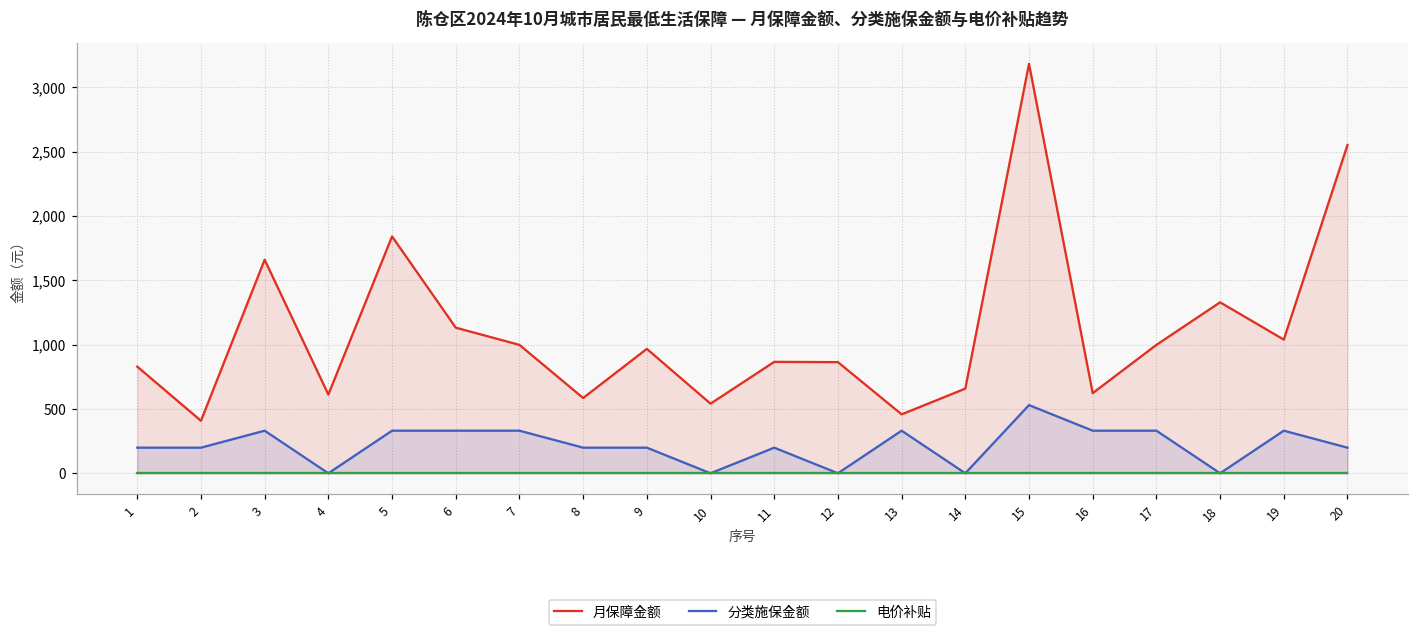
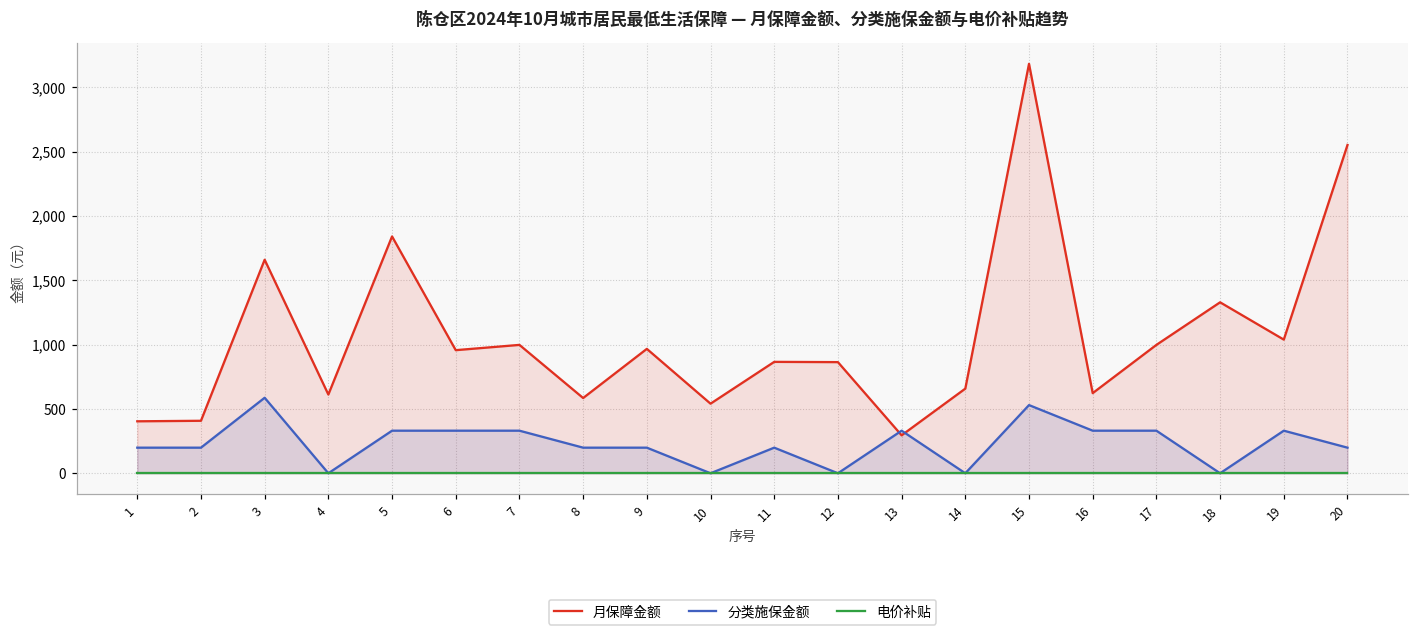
月保障金额, 1: 830 -> 400
分类施保金额, 3: 330 -> 590
月保障金额, 6: 1,130 -> 960
月保障金额, 13: 460 -> 300
